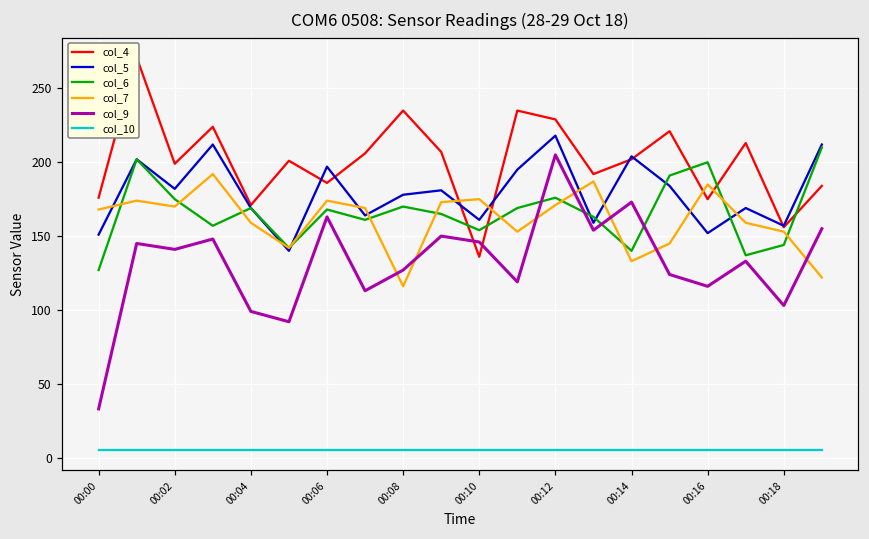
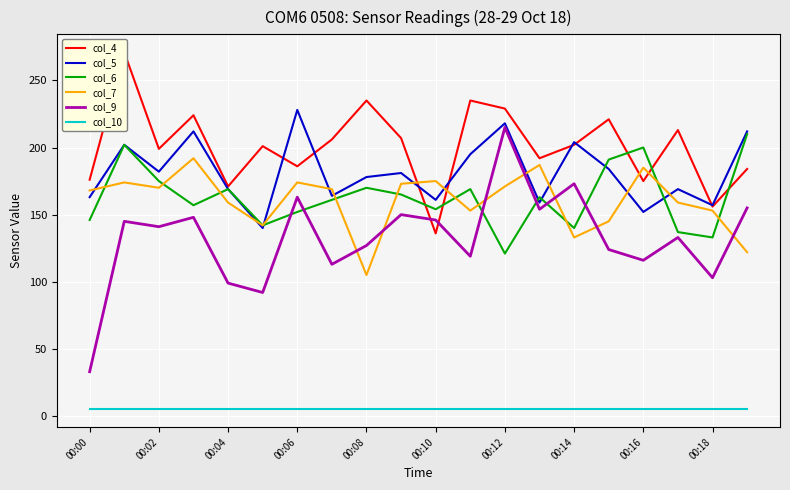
col_5, 00:00: 151 -> 163
col_6, 00:00: 127 -> 146
col_5, 00:06: 197 -> 228
col_6, 00:06: 168 -> 152
col_7, 00:08: 116 -> 105
col_6, 00:12: 176 -> 121
col_9, 00:12: 205 -> 215
col_6, 00:18: 144 -> 133
